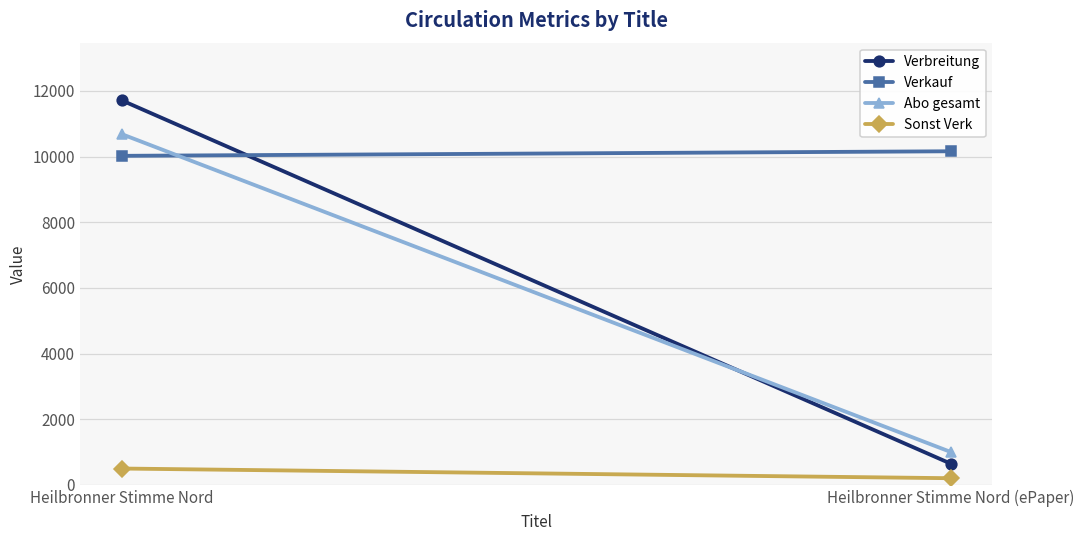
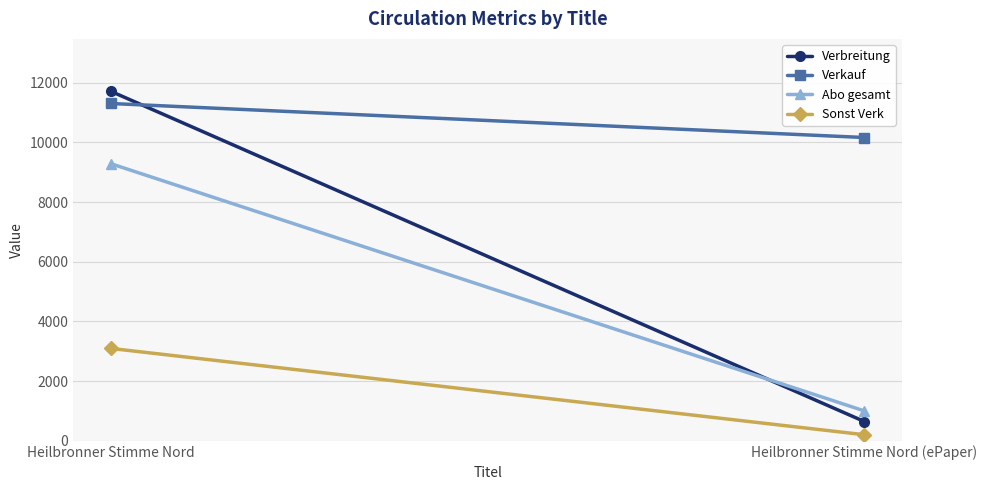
Verkauf, Heilbronner Stimme Nord: 10000 -> 11300
Abo gesamt, Heilbronner Stimme Nord: 10700 -> 9300
Sonst Verk, Heilbronner Stimme Nord: 500 -> 3100
